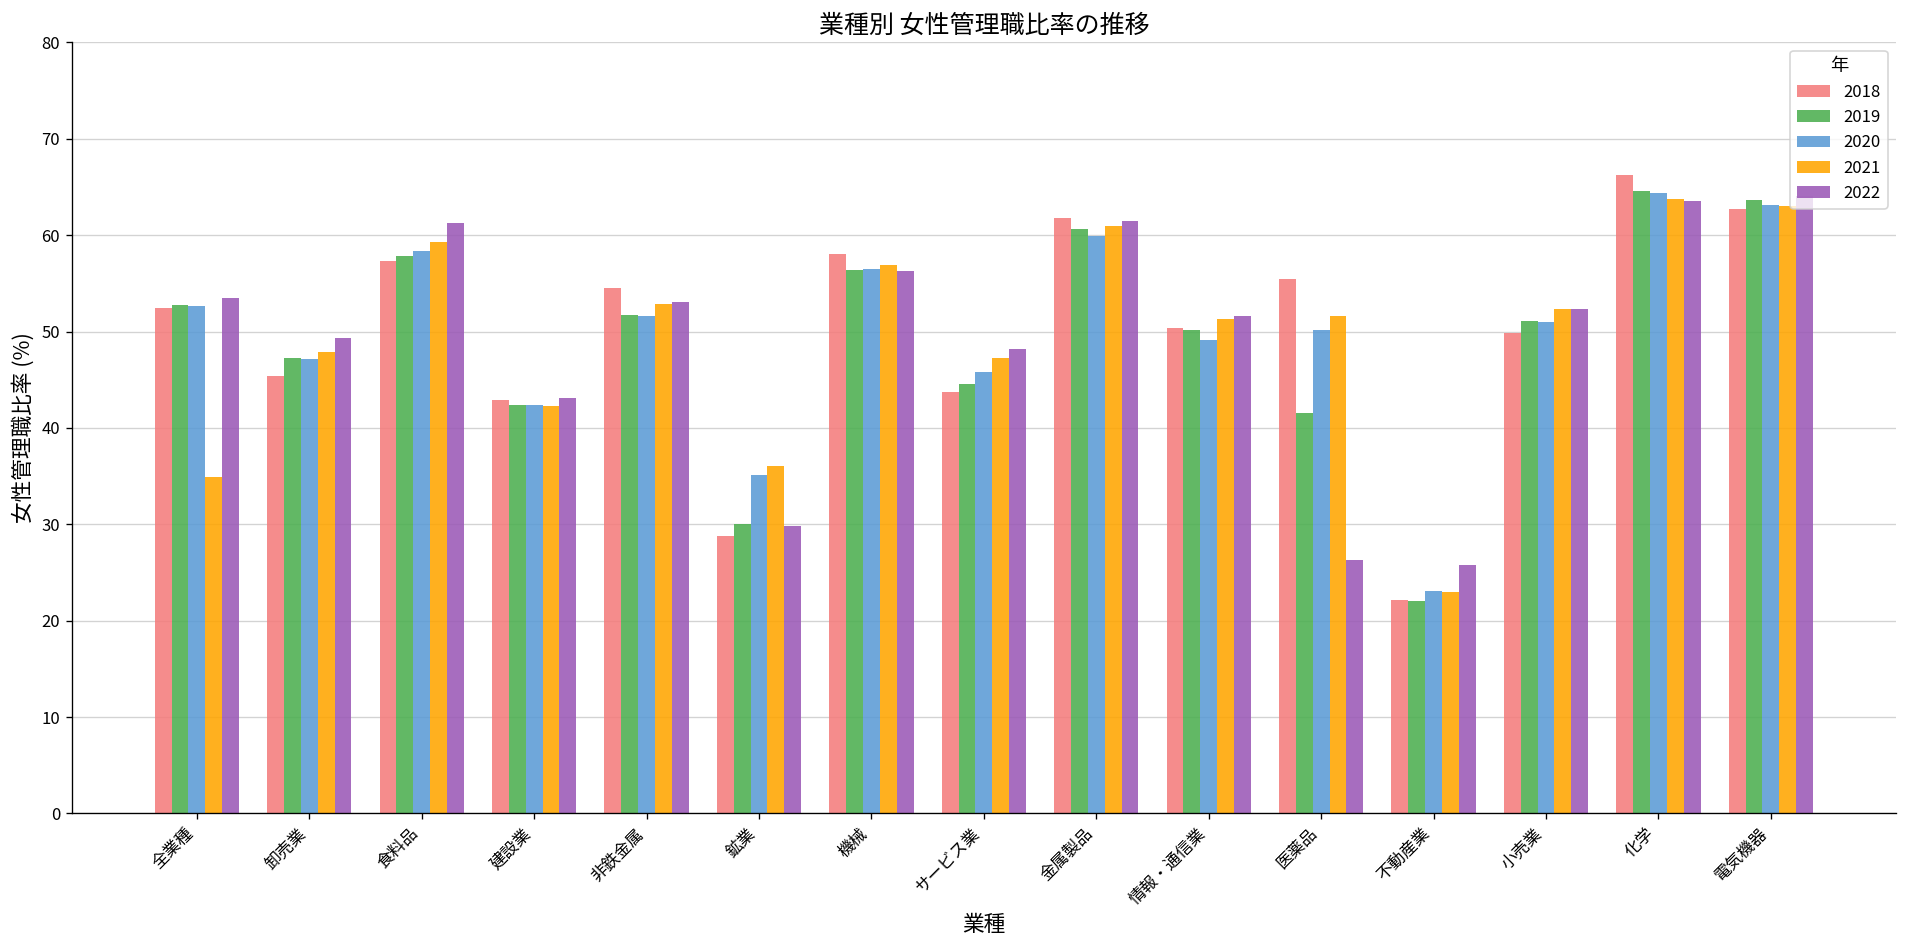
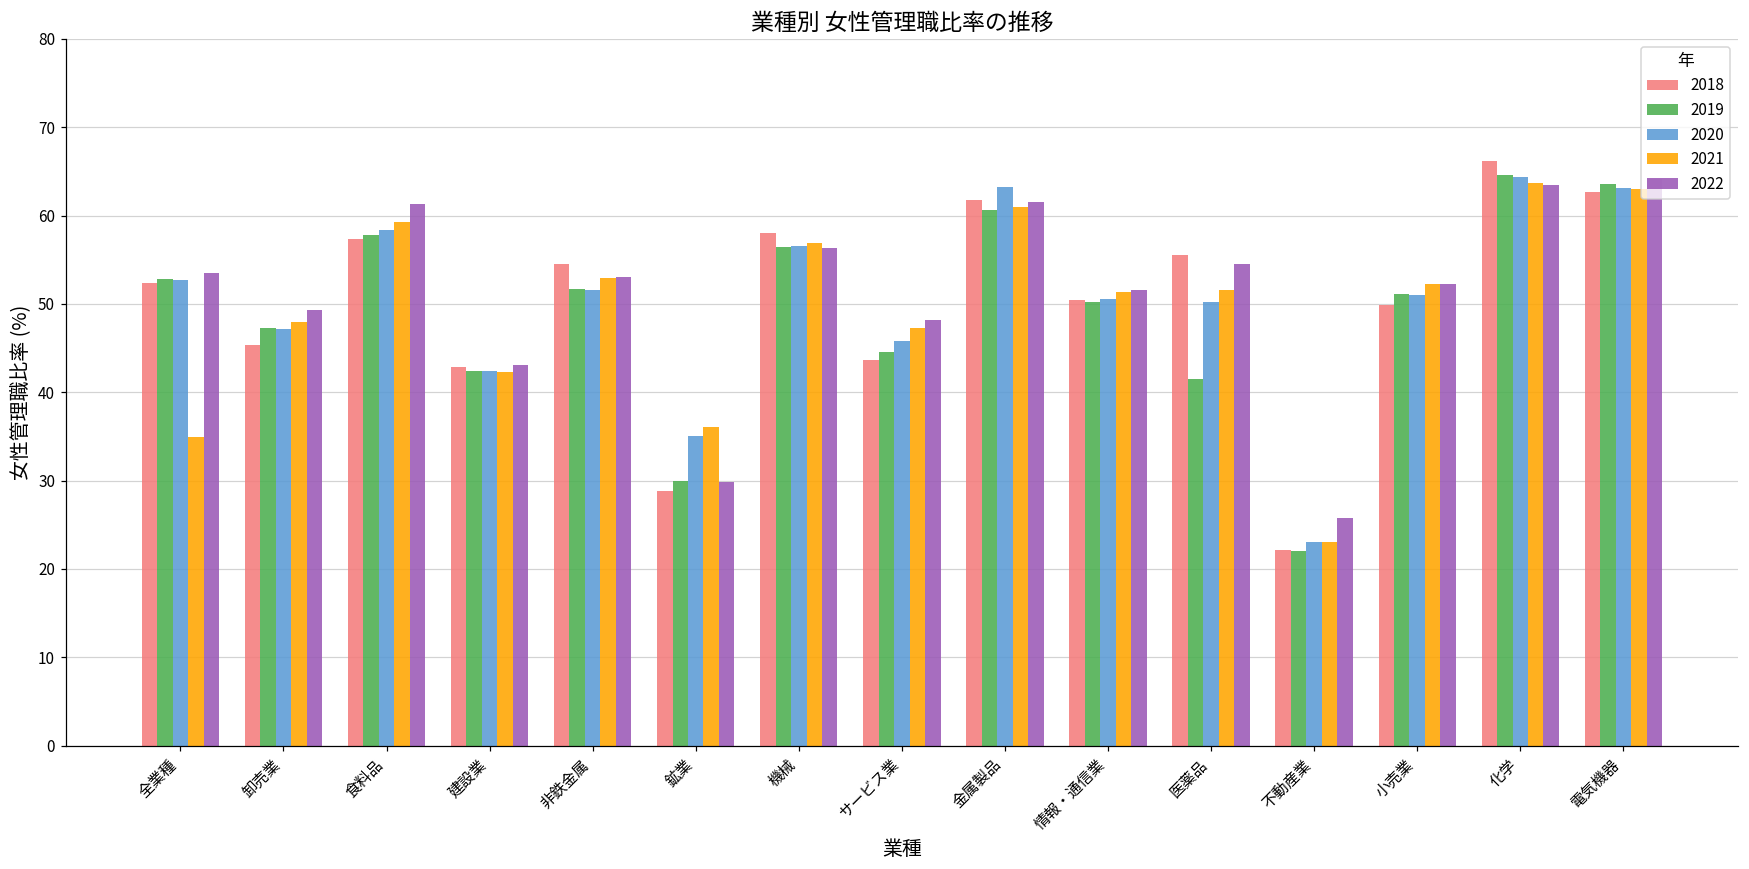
2020, 金属製品: 60 -> 63
2020, 情報・通信業: 49 -> 51
2022, 医薬品: 26 -> 55
